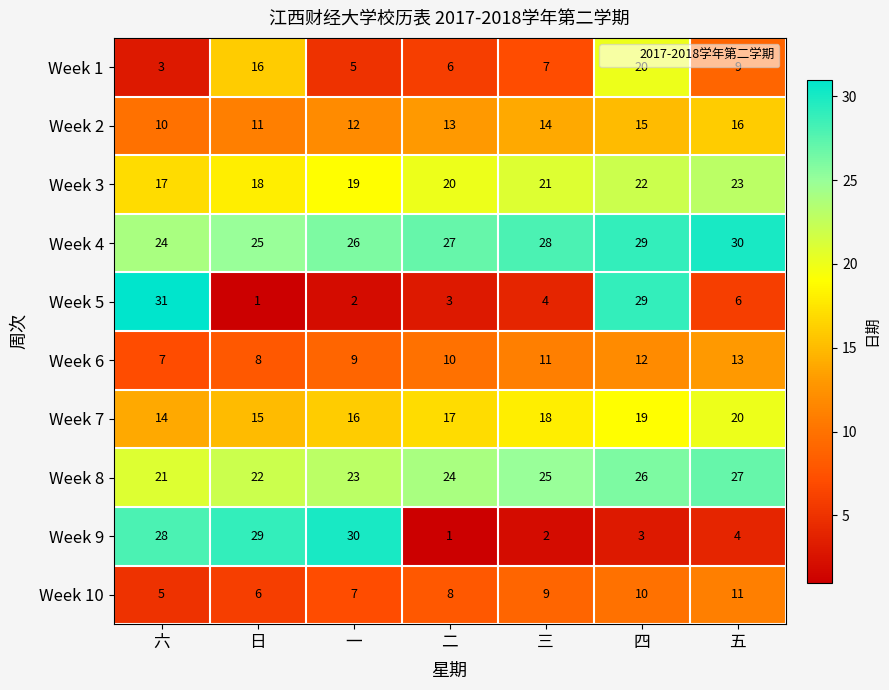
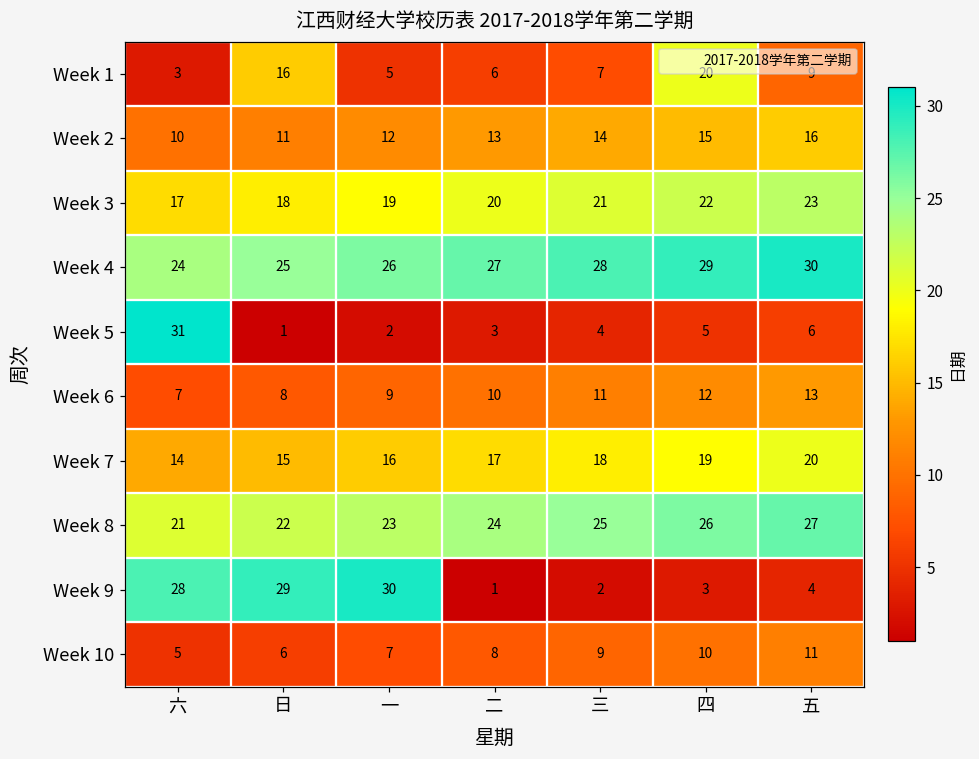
Week 5, 四: 29 -> 5
